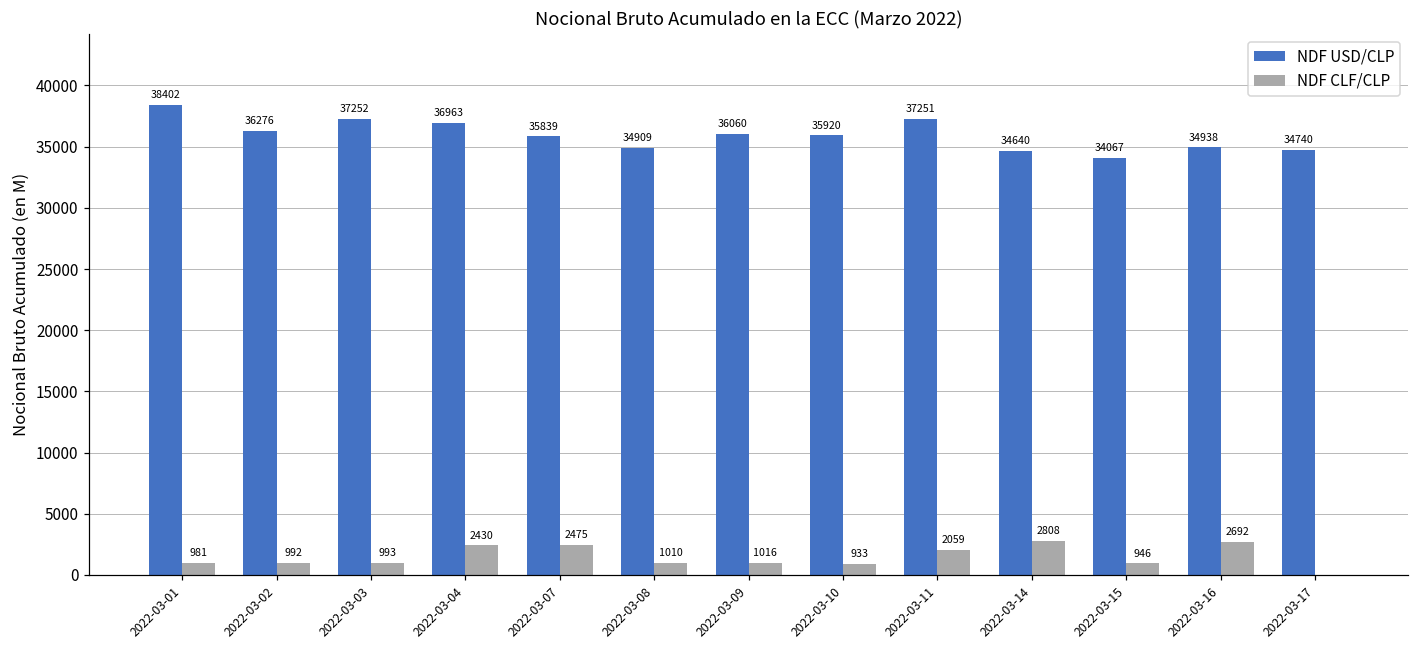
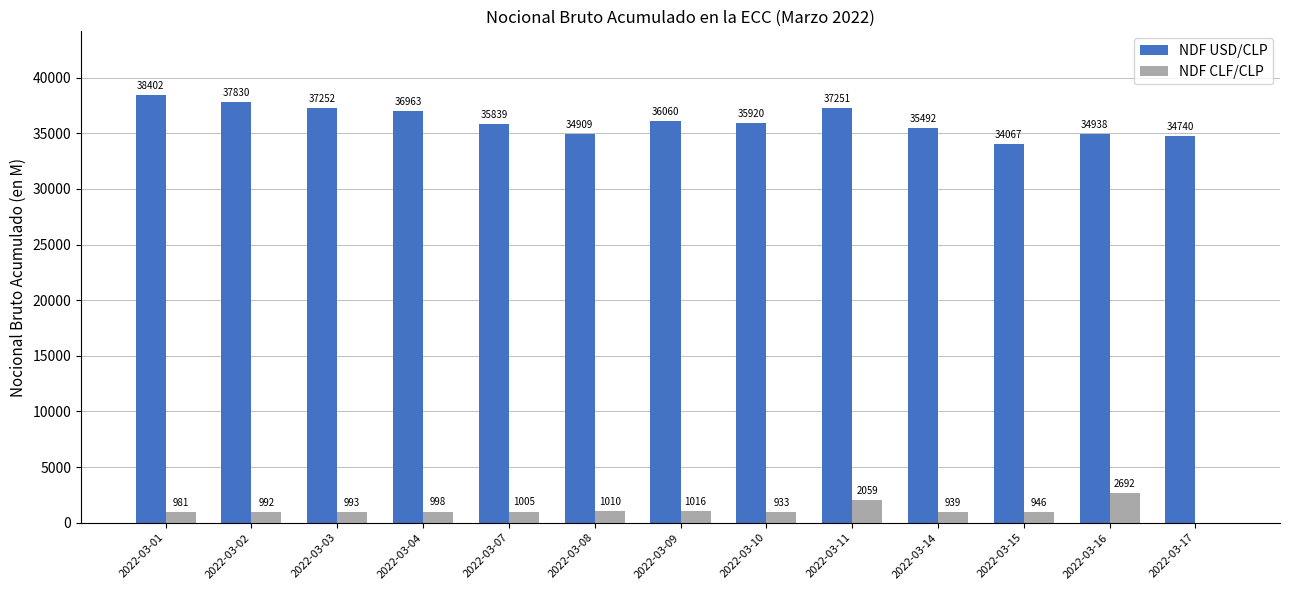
NDF USD/CLP, 2022-03-02: 36276 -> 37830
NDF CLF/CLP, 2022-03-04: 2430 -> 998
NDF CLF/CLP, 2022-03-07: 2475 -> 1005
NDF USD/CLP, 2022-03-14: 34640 -> 35492
NDF CLF/CLP, 2022-03-14: 2808 -> 939
